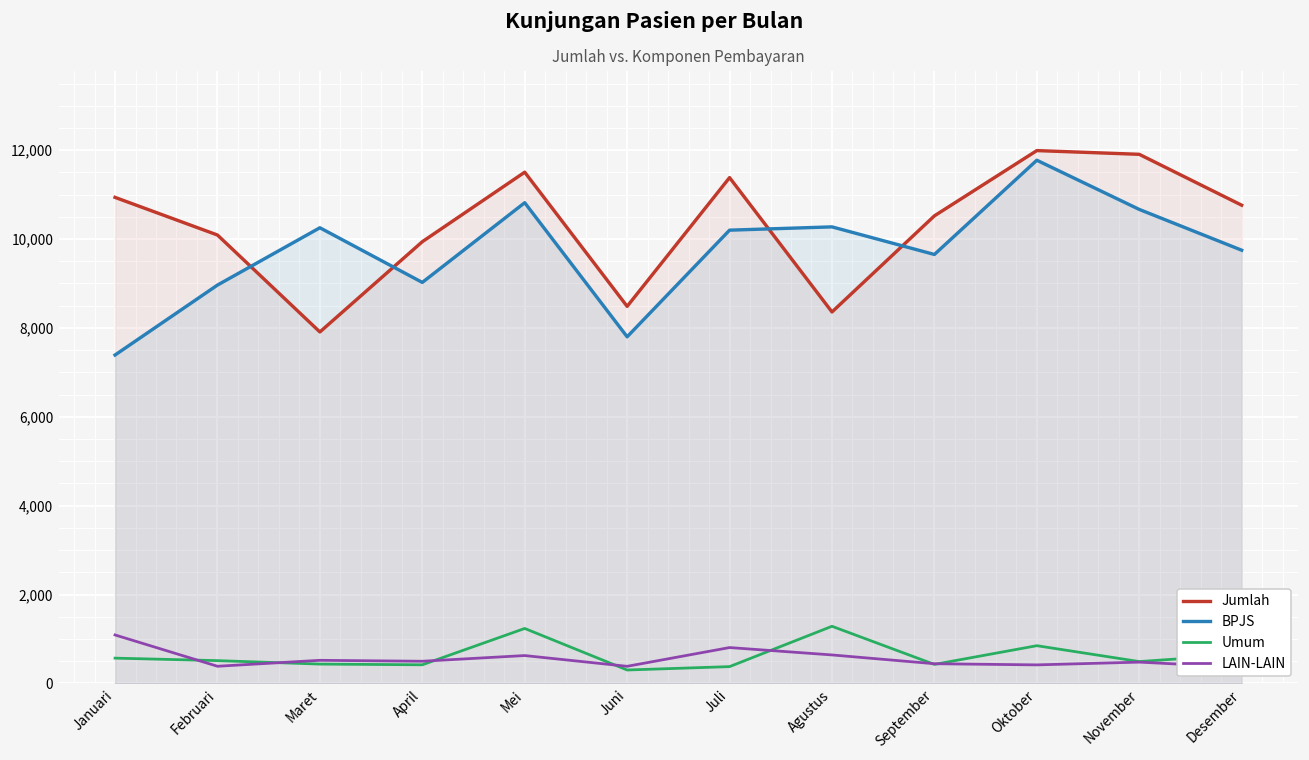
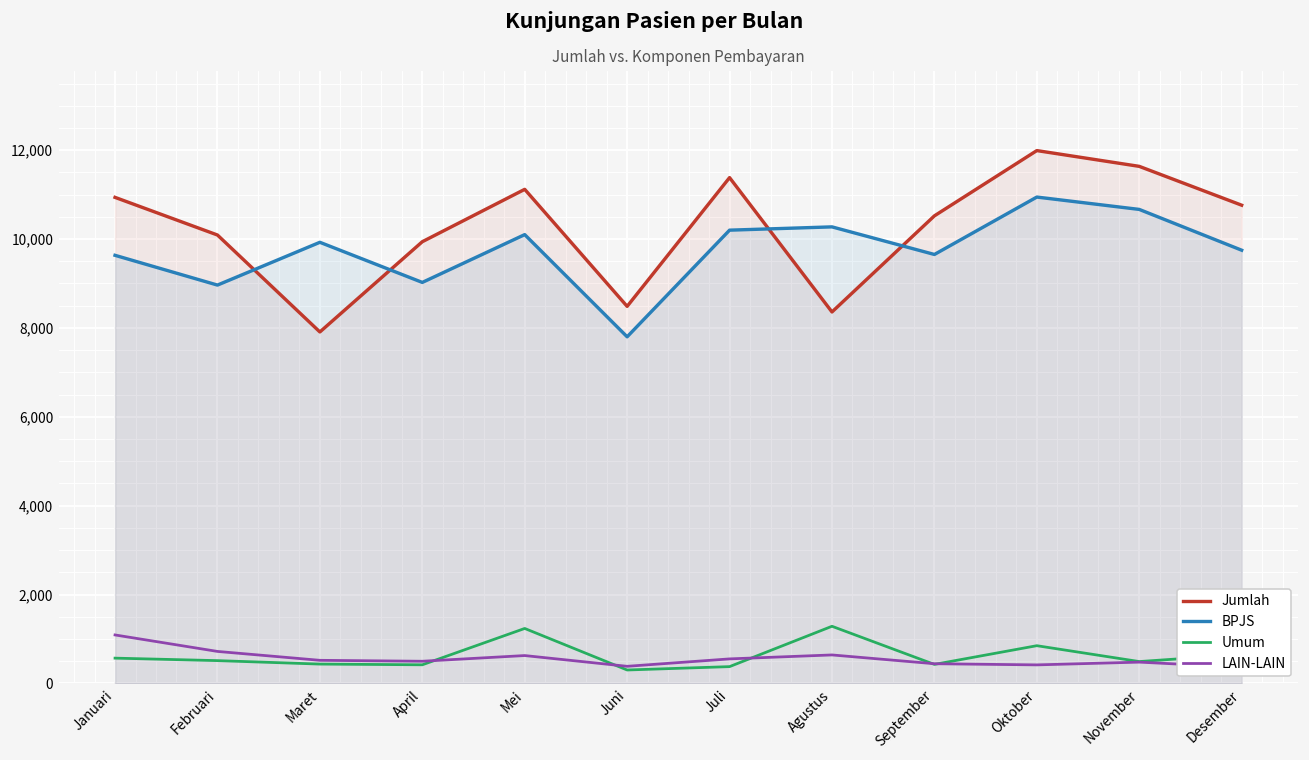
BPJS, Januari: 7,400 -> 9,600
LAIN-LAIN, Februari: 400 -> 700
BPJS, Maret: 10,300 -> 9,900
Jumlah, Mei: 11,500 -> 11,100
BPJS, Mei: 10,800 -> 10,100
LAIN-LAIN, Juli: 800 -> 600
BPJS, Oktober: 11,800 -> 10,900
Jumlah, November: 11,900 -> 11,600
